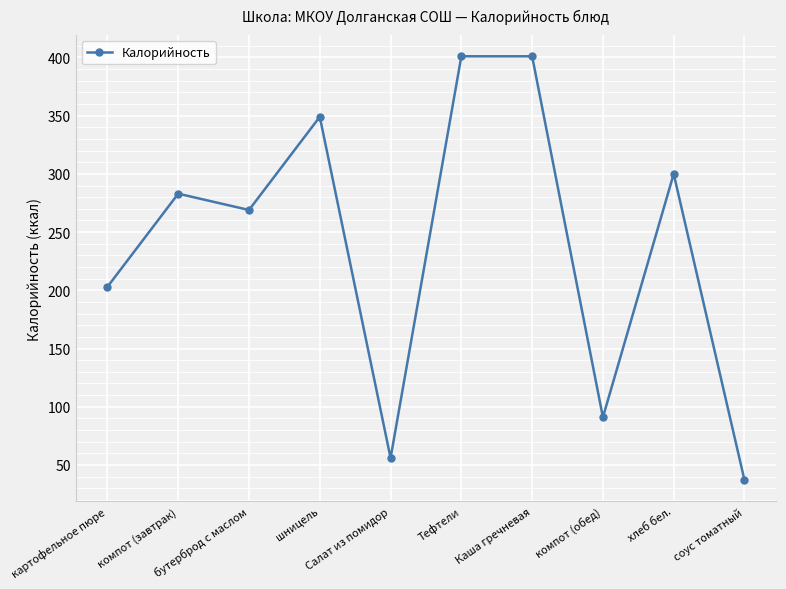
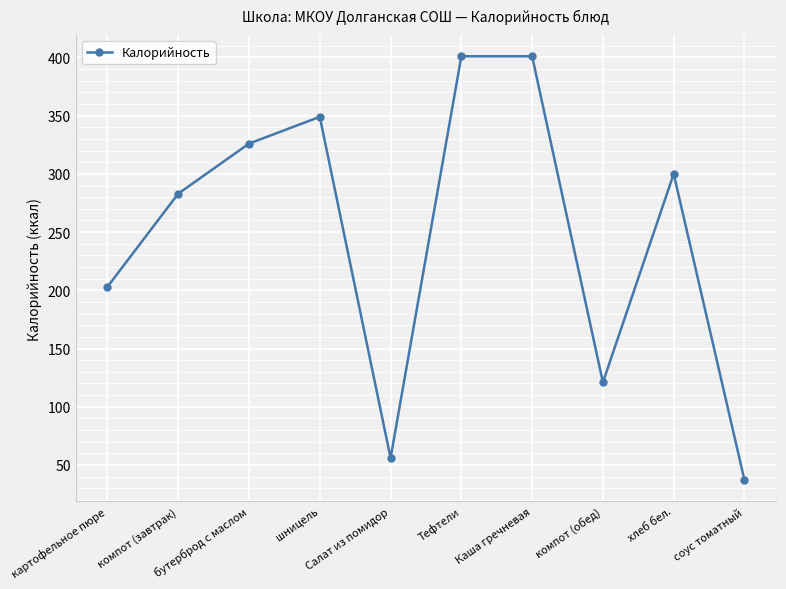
бутерброд с маслом: 269 -> 326
компот (обед): 91 -> 121
